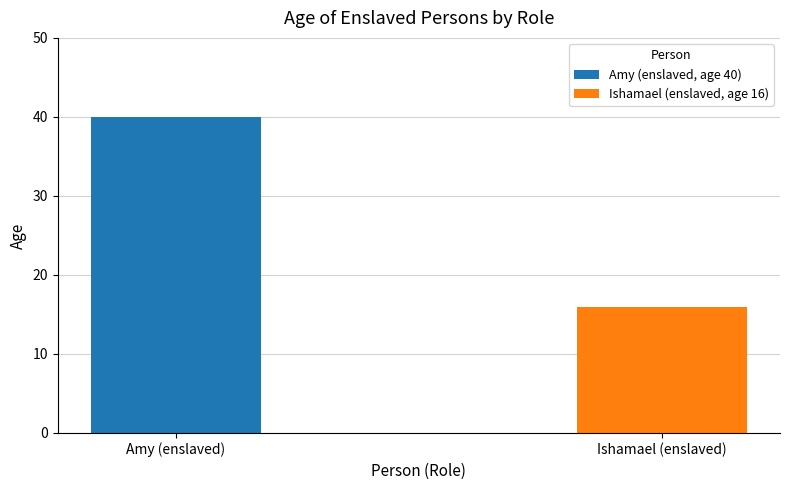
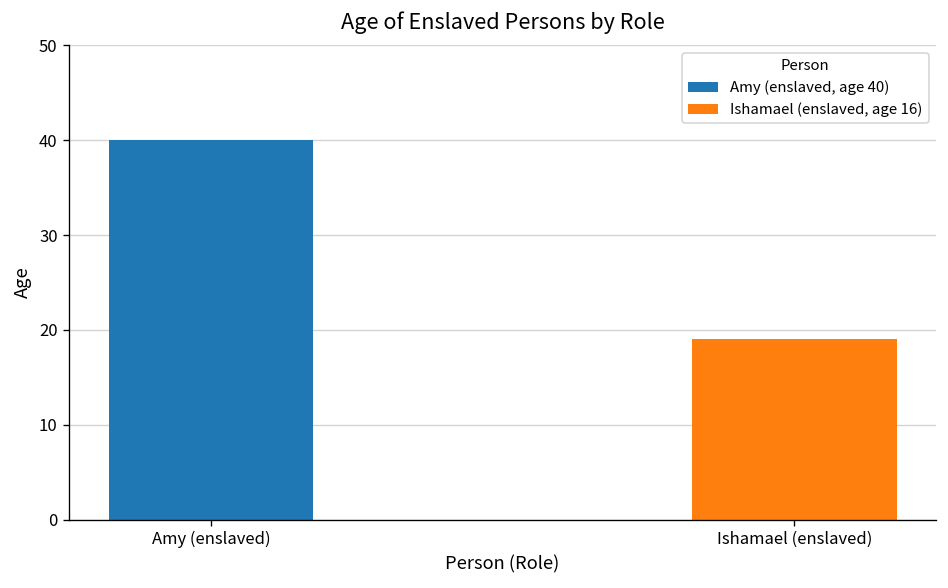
Ishamael (enslaved): 16 -> 19
